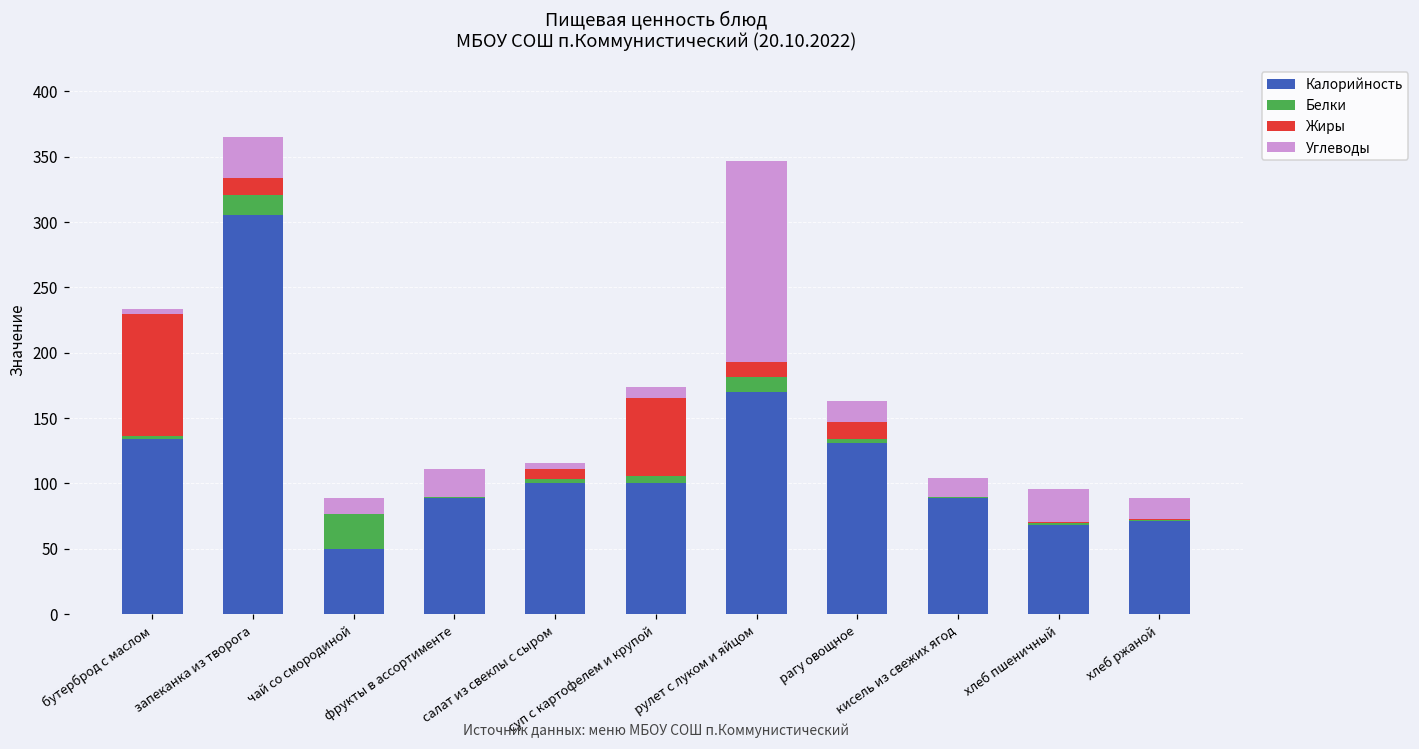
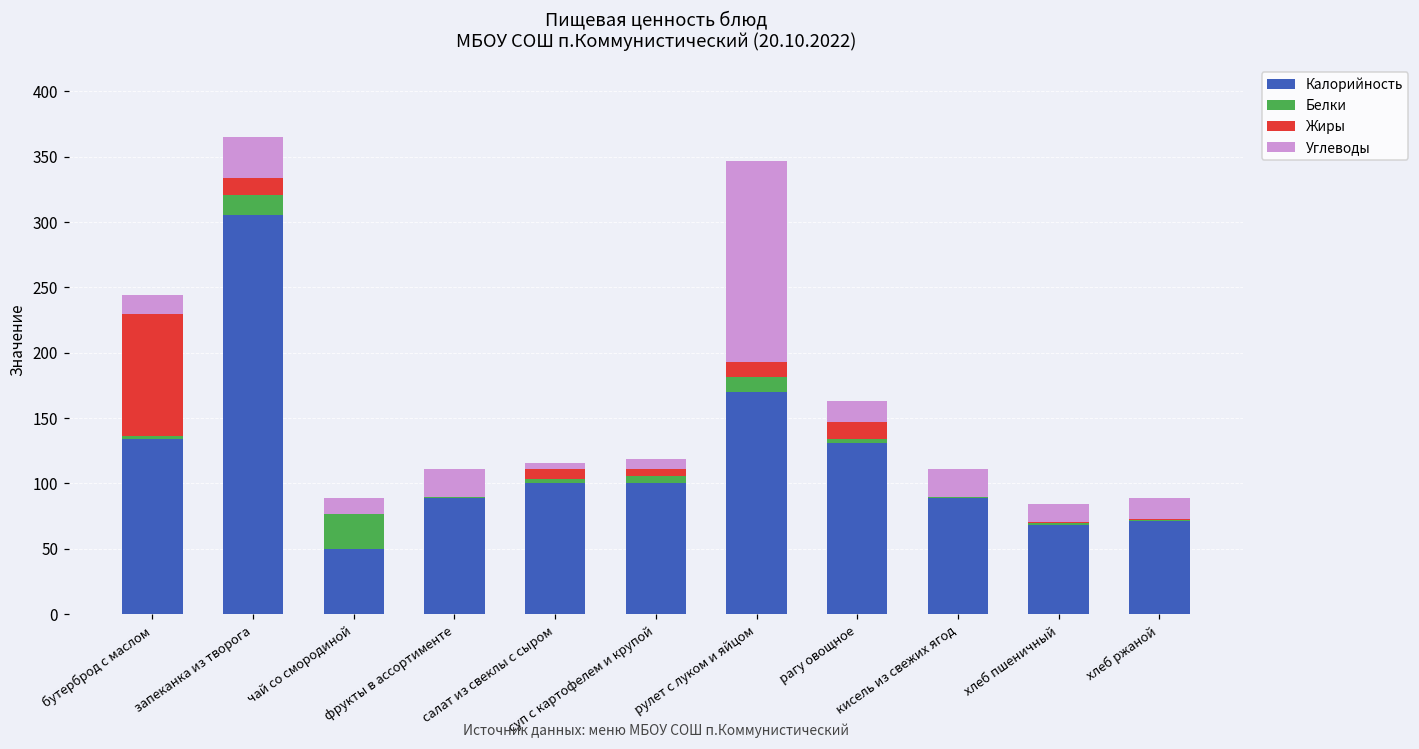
Углеводы, бутерброд с маслом: 4 -> 15
Жиры, суп с картофелем и крупой: 60 -> 5
Углеводы, кисель из свежих ягод: 15 -> 22
Углеводы, хлеб пшеничный: 25 -> 14
